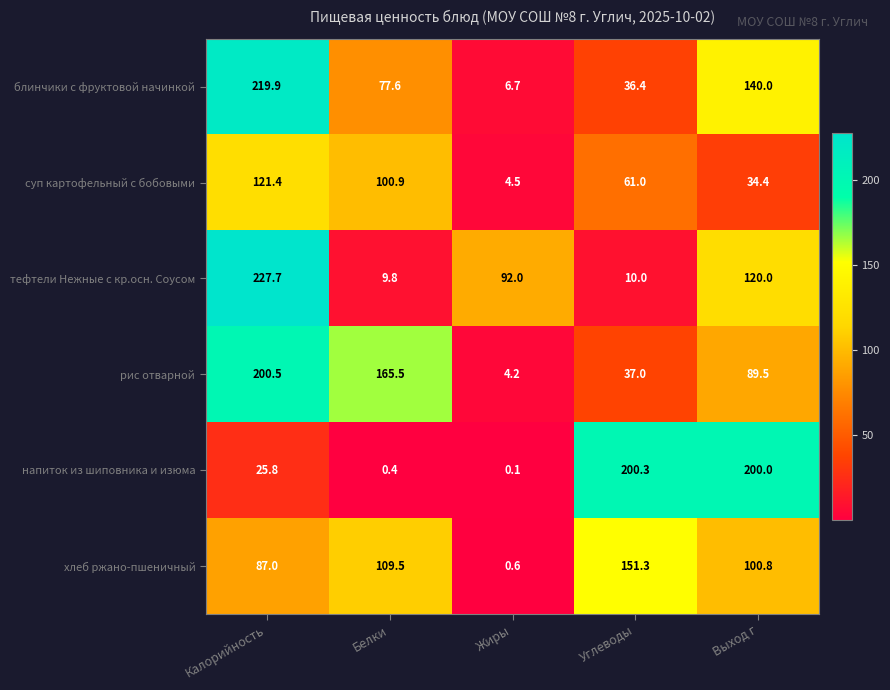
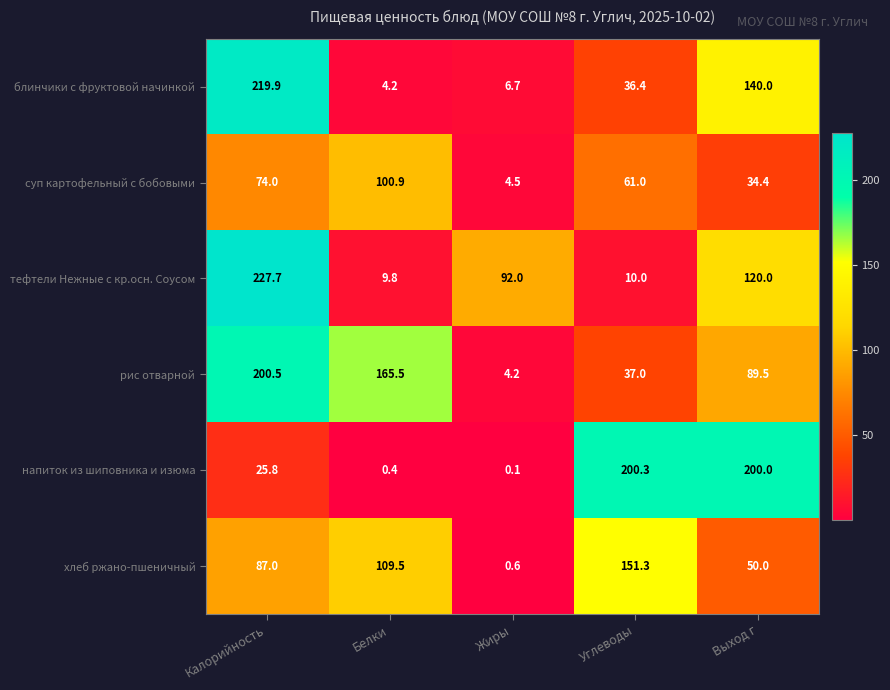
блинчики с фруктовой начинкой, Белки: 77.6 -> 4.2
суп картофельный с бобовыми, Калорийность: 121.4 -> 74.0
хлеб ржано-пшеничный, Выход г: 100.8 -> 50.0
